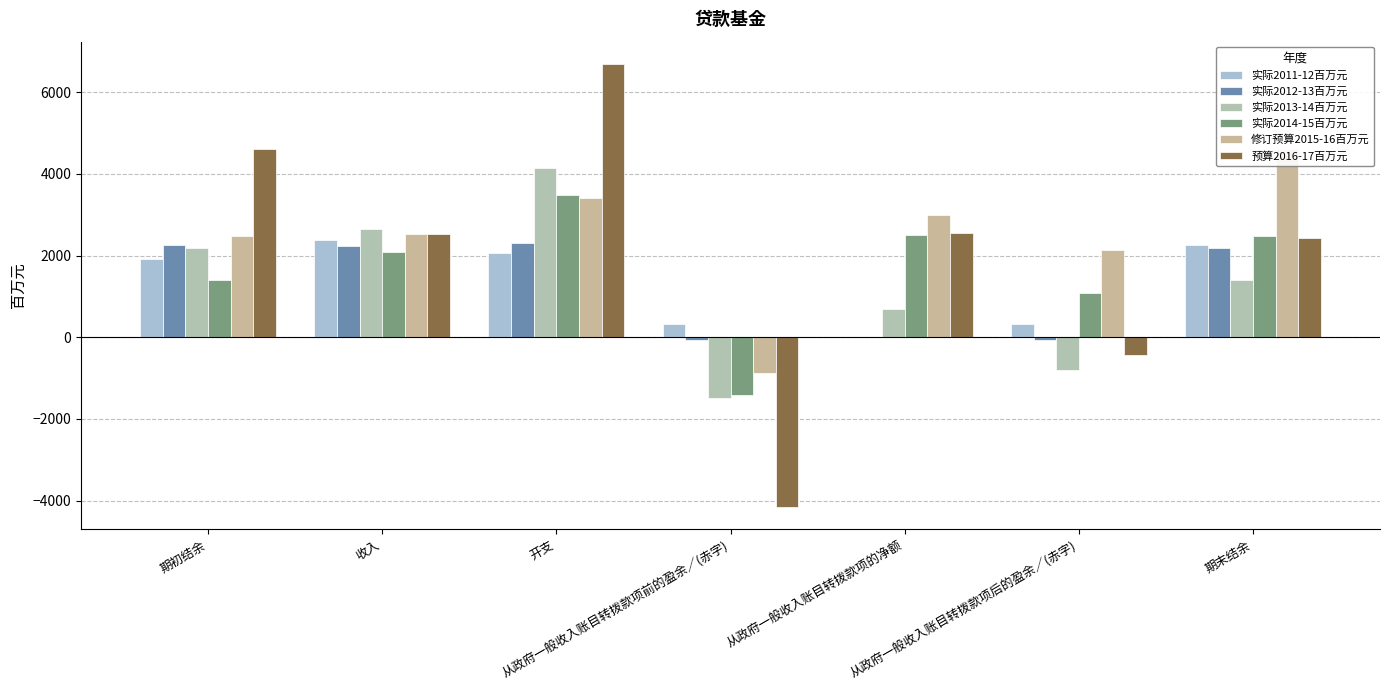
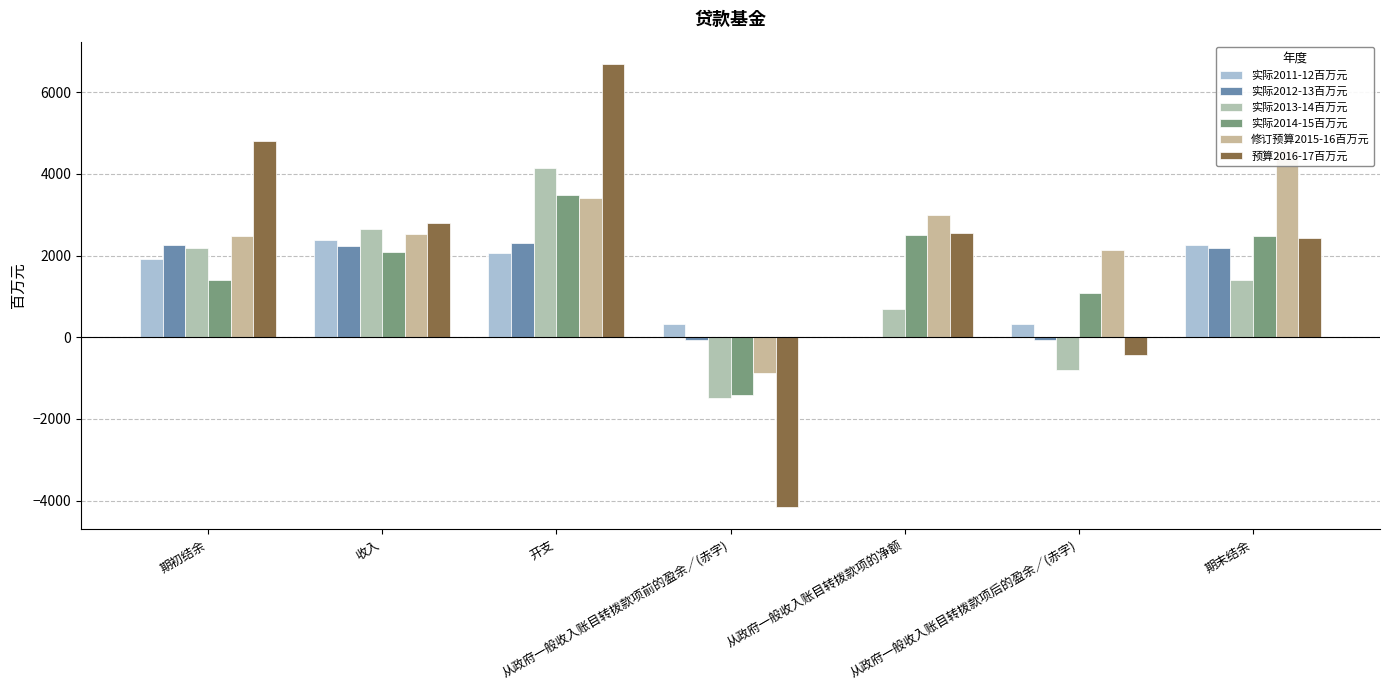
预算2016-17百万元, 期初结余: 4600 -> 4800
预算2016-17百万元, 收入: 2500 -> 2800
